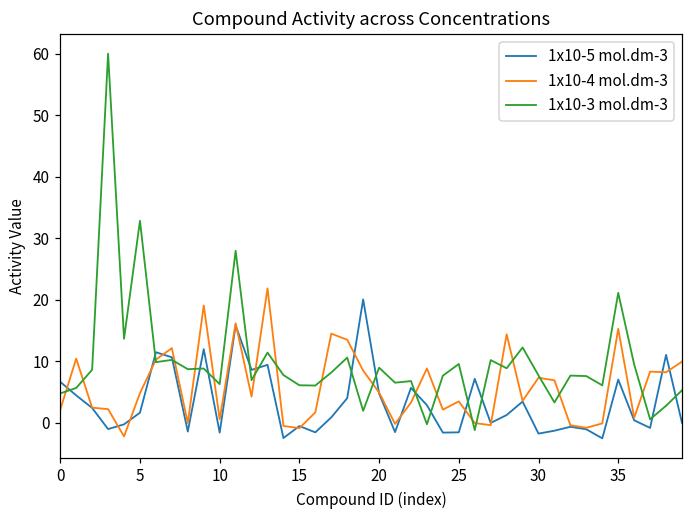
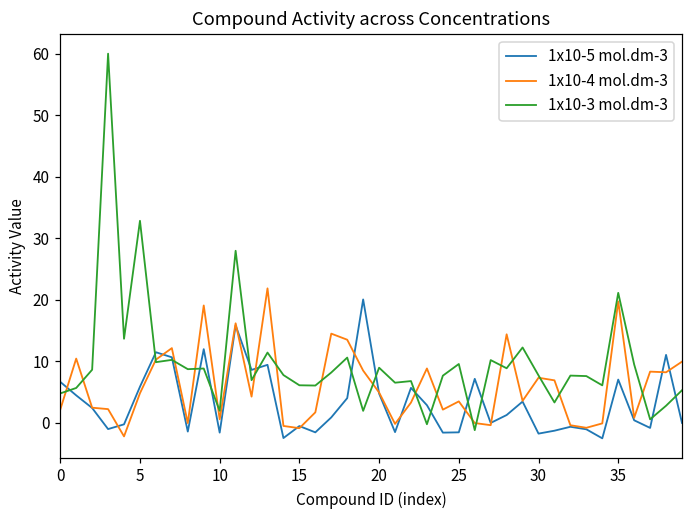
1x10-5 mol.dm-3, 5: 2 -> 6
1x10-3 mol.dm-3, 10: 6 -> 2
1x10-4 mol.dm-3, 35: 15 -> 20
